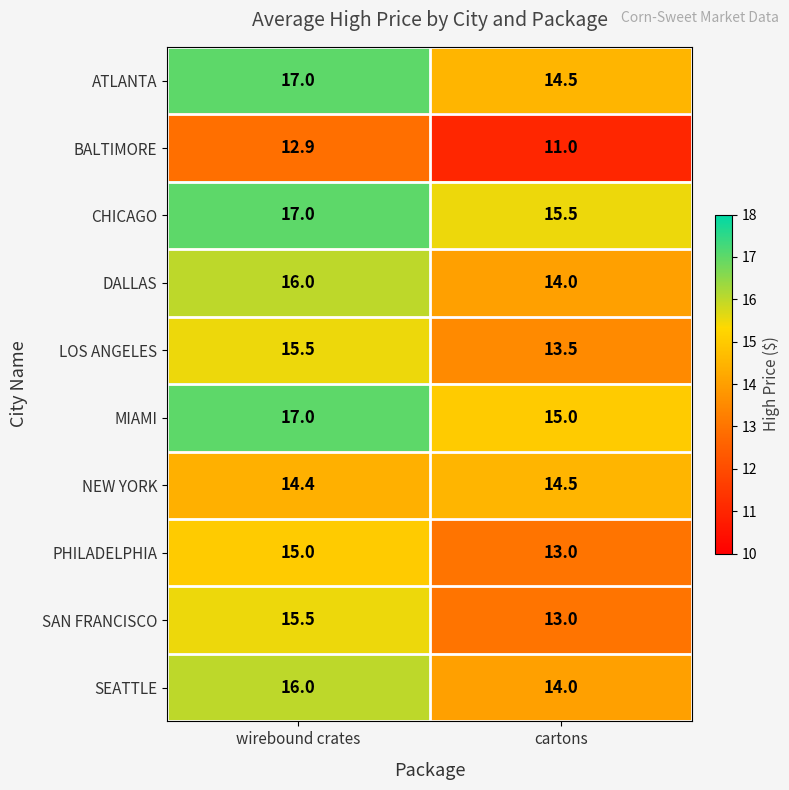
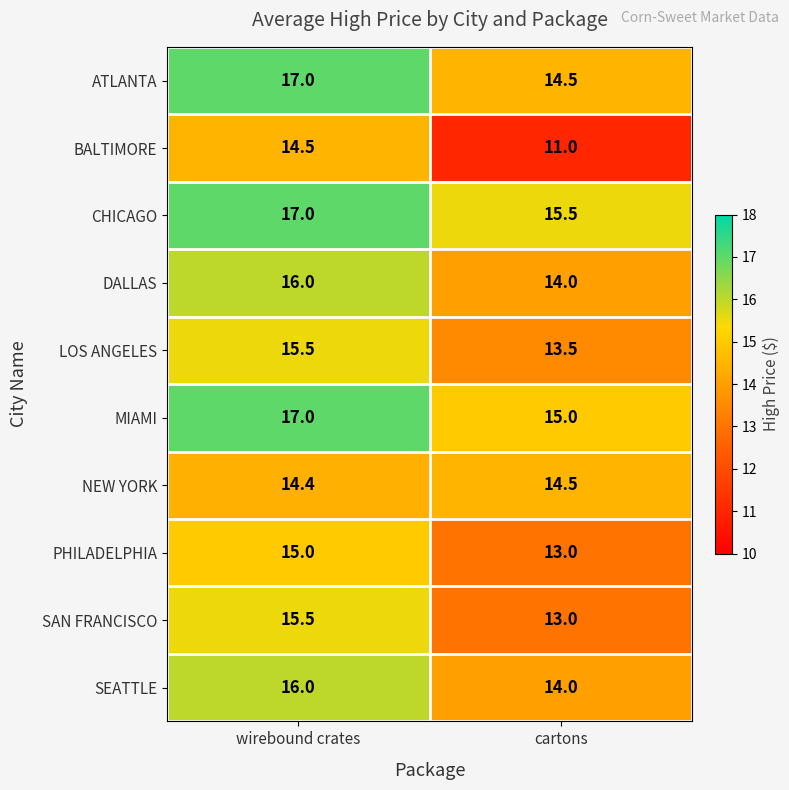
BALTIMORE, wirebound crates: 12.9 -> 14.5
